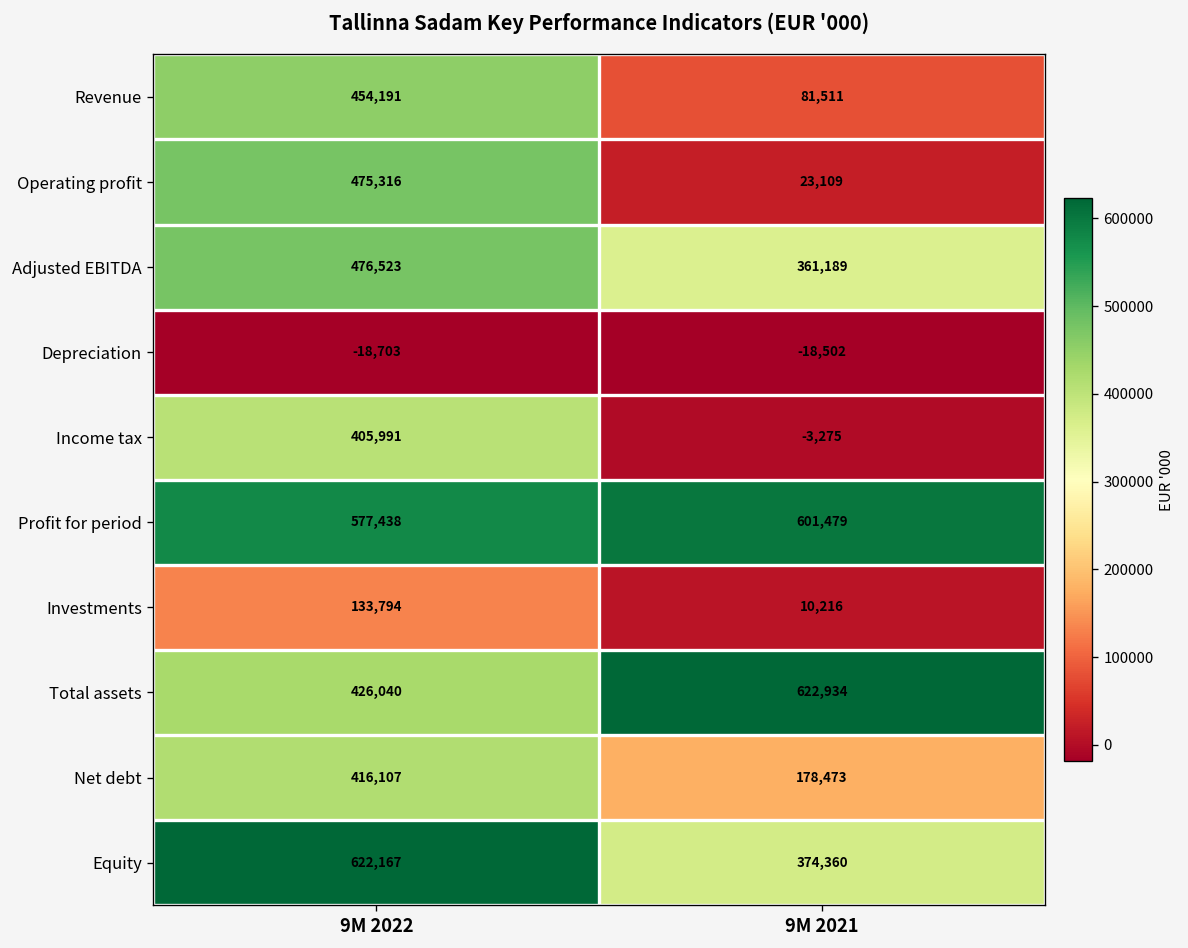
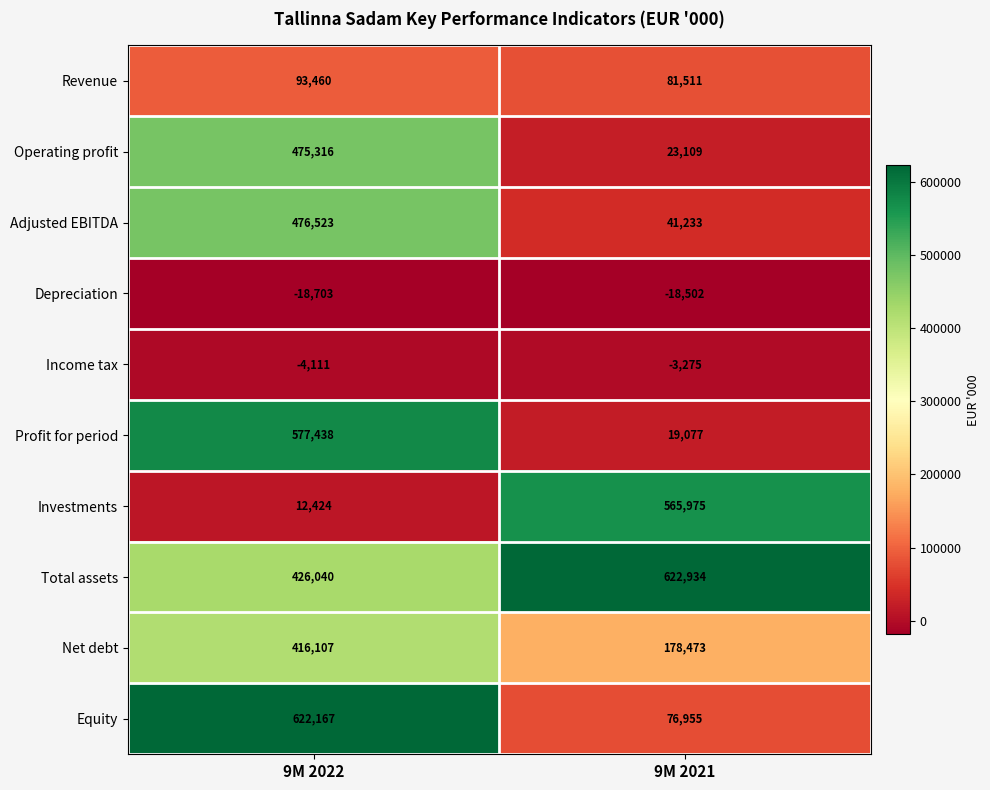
Revenue, 9M 2022: 454,191 -> 93,460
Adjusted EBITDA, 9M 2021: 361,189 -> 41,233
Income tax, 9M 2022: 405,991 -> -4,111
Profit for period, 9M 2021: 601,479 -> 19,077
Investments, 9M 2022: 133,794 -> 12,424
Investments, 9M 2021: 10,216 -> 565,975
Equity, 9M 2021: 374,360 -> 76,955
